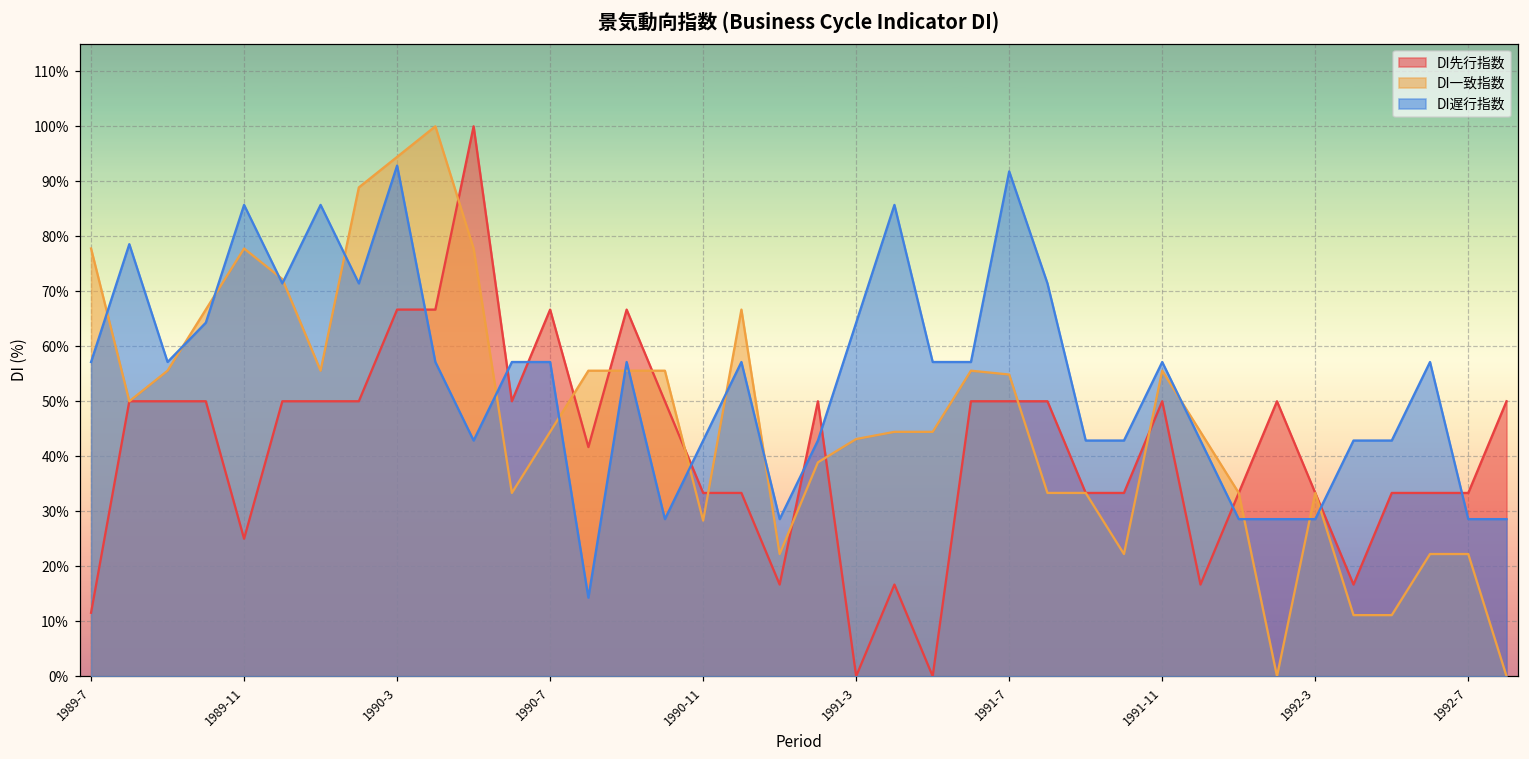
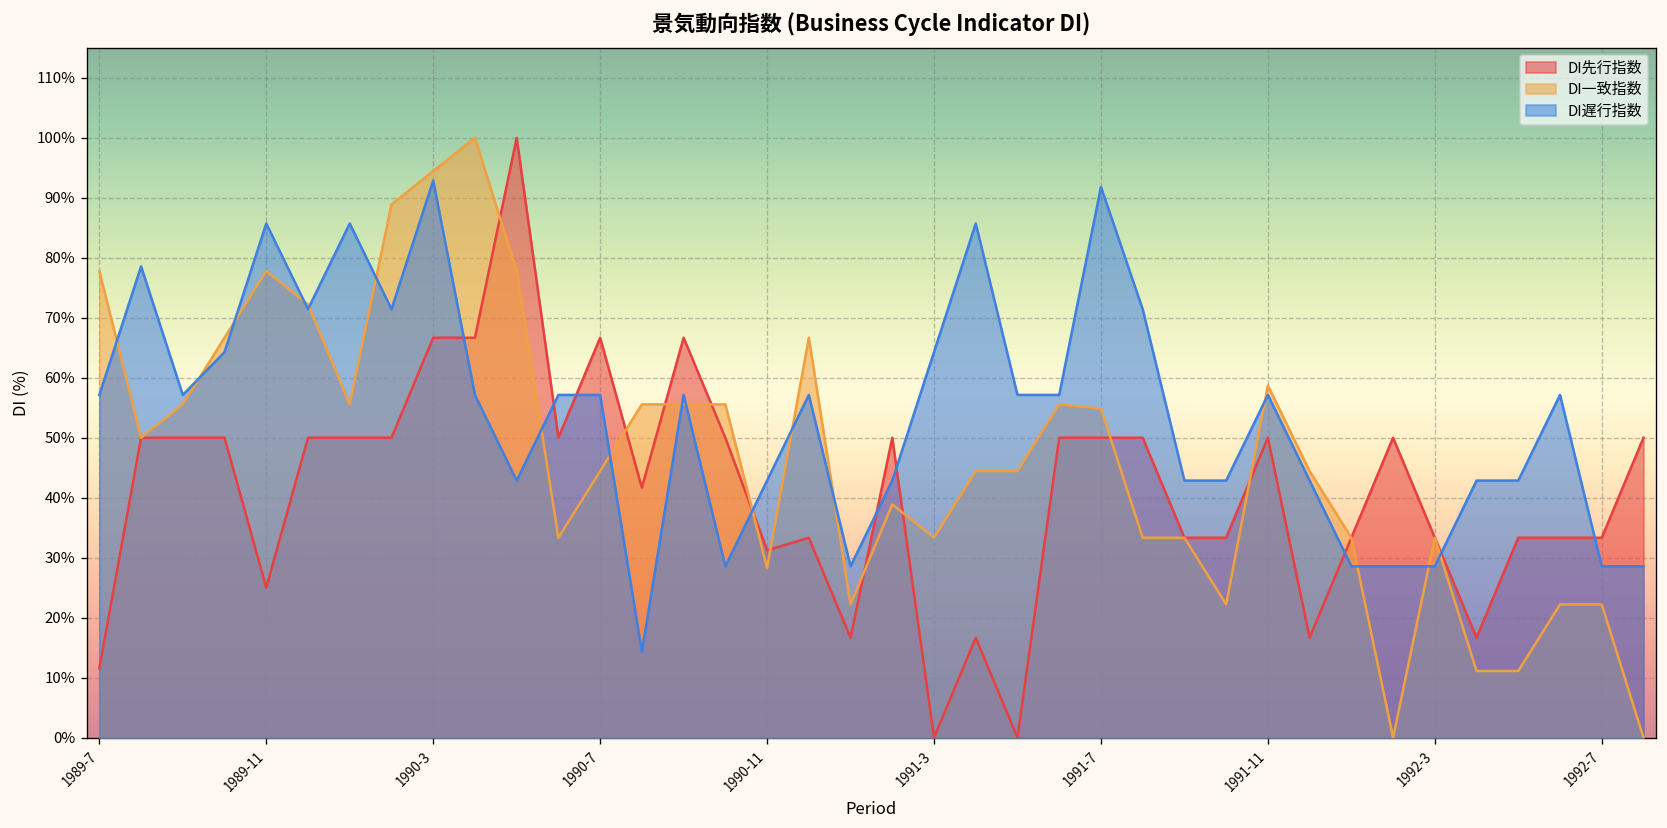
DI先行指数, 1990-11: 33% -> 31%
DI一致指数, 1991-3: 43% -> 33%
DI一致指数, 1991-11: 56% -> 59%
